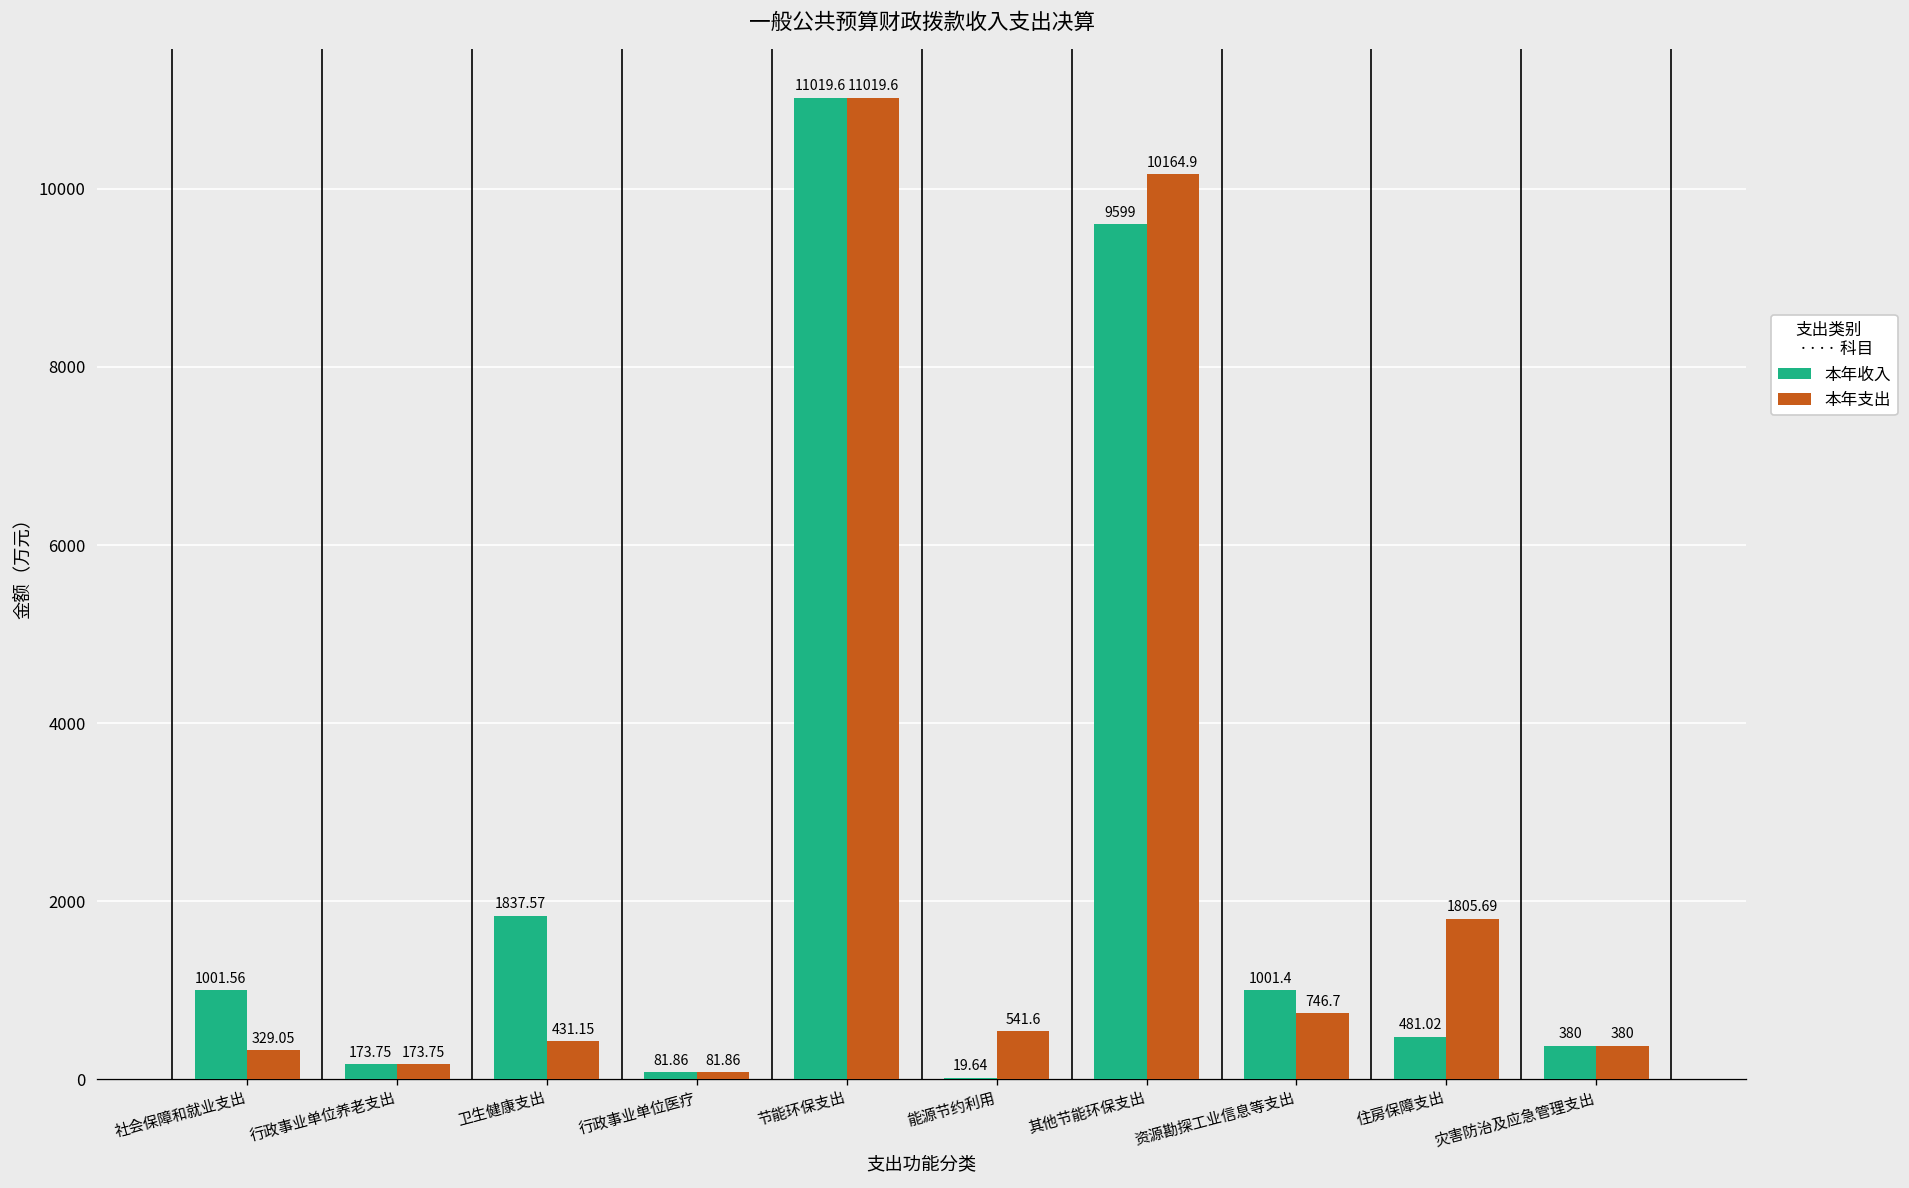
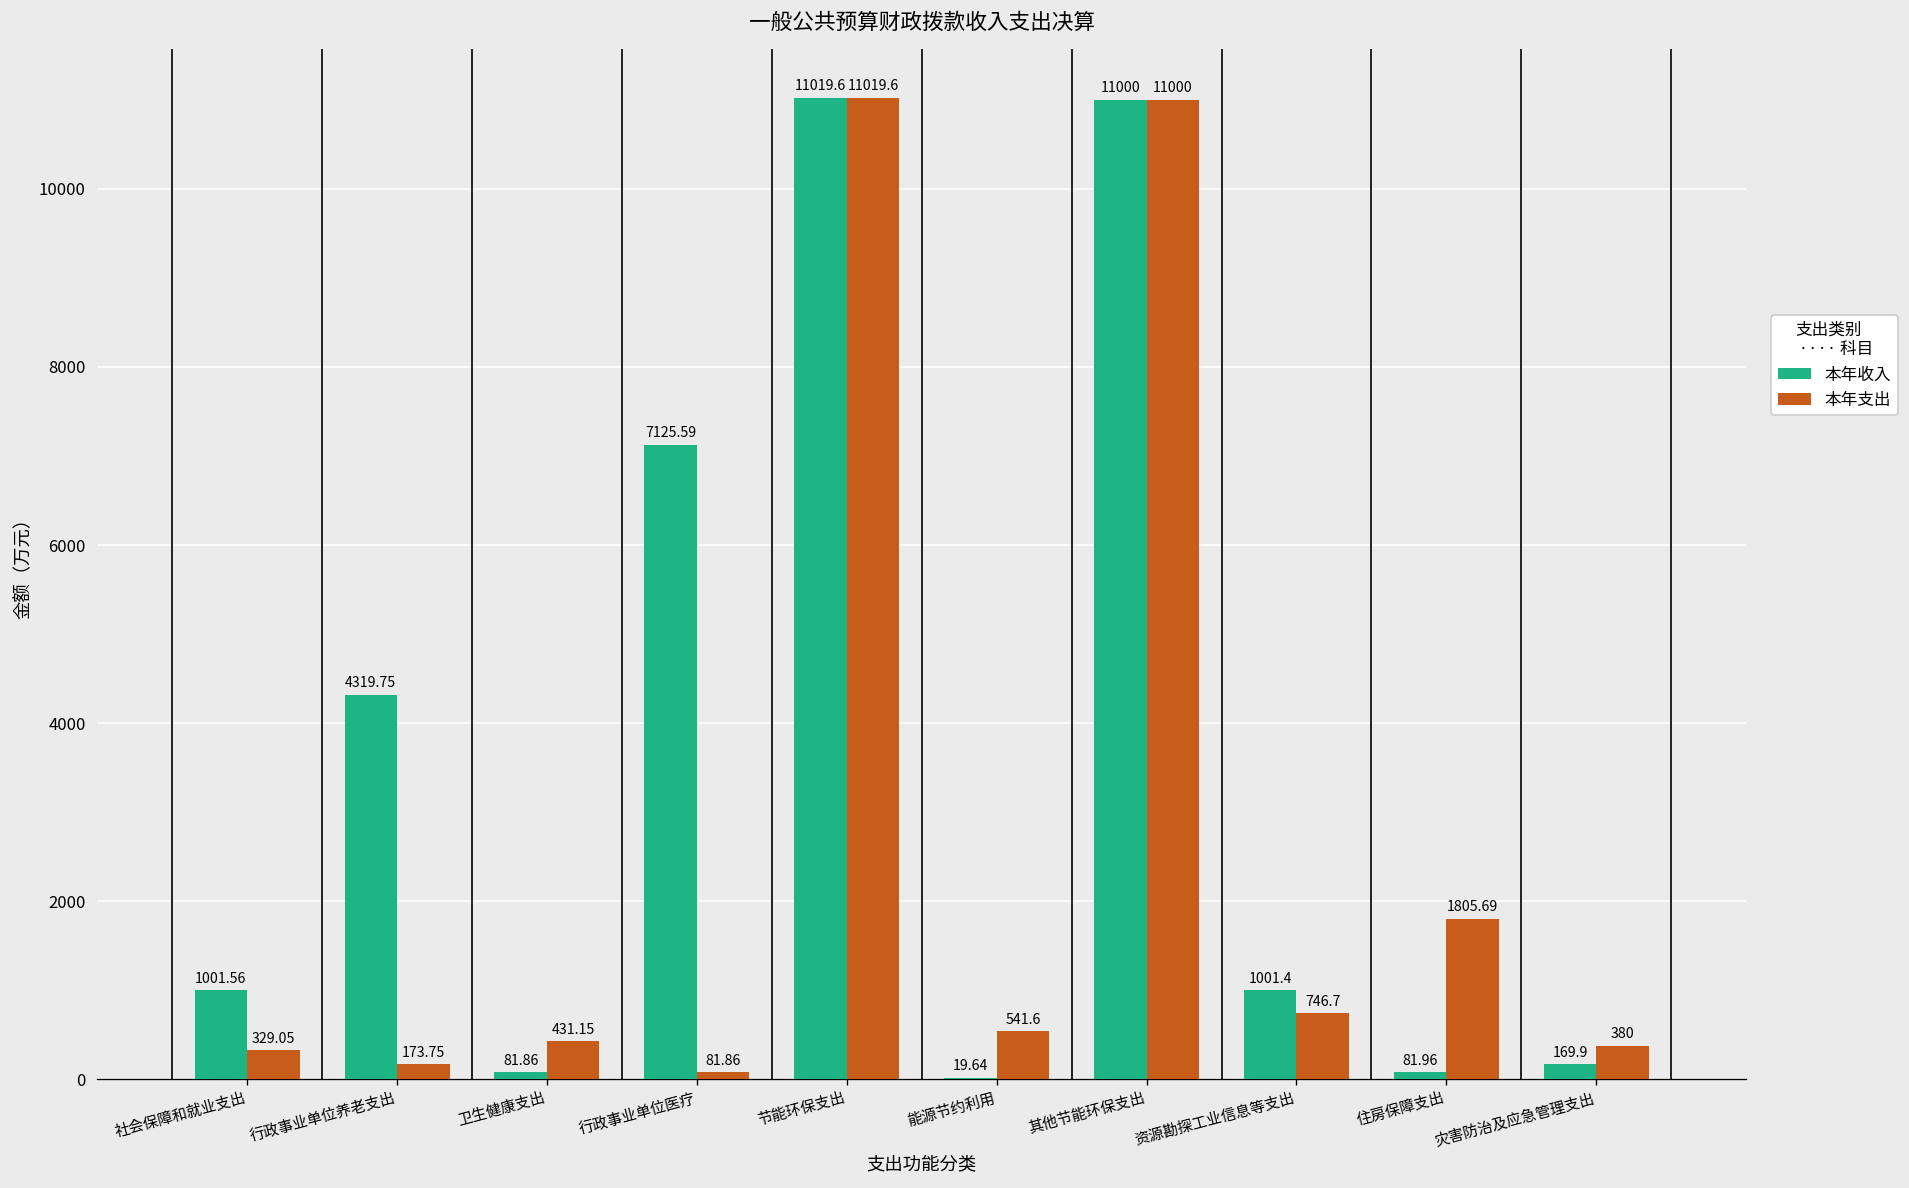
本年收入, 行政事业单位养老支出: 173.75 -> 4319.75
本年收入, 卫生健康支出: 1837.57 -> 81.86
本年收入, 行政事业单位医疗: 81.86 -> 7125.59
本年收入, 其他节能环保支出: 9599 -> 11000
本年支出, 其他节能环保支出: 10164.9 -> 11000
本年收入, 住房保障支出: 481.02 -> 81.96
本年收入, 灾害防治及应急管理支出: 380 -> 169.9
